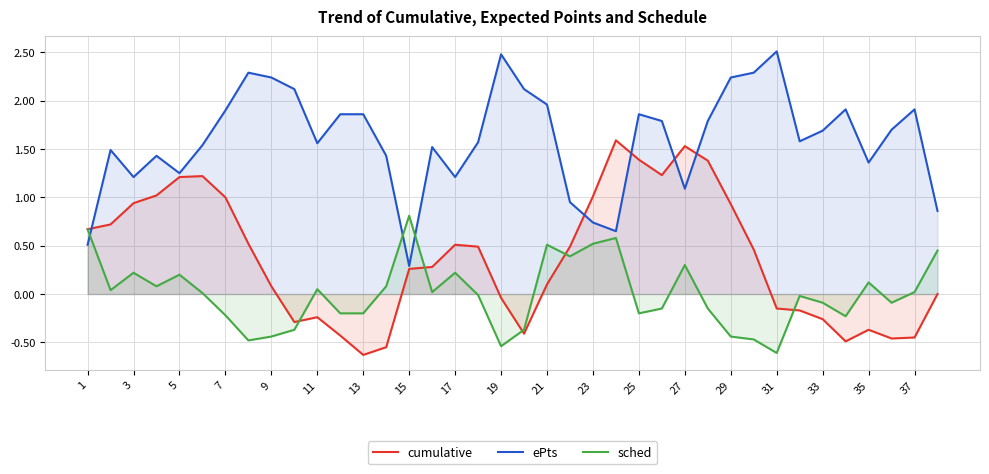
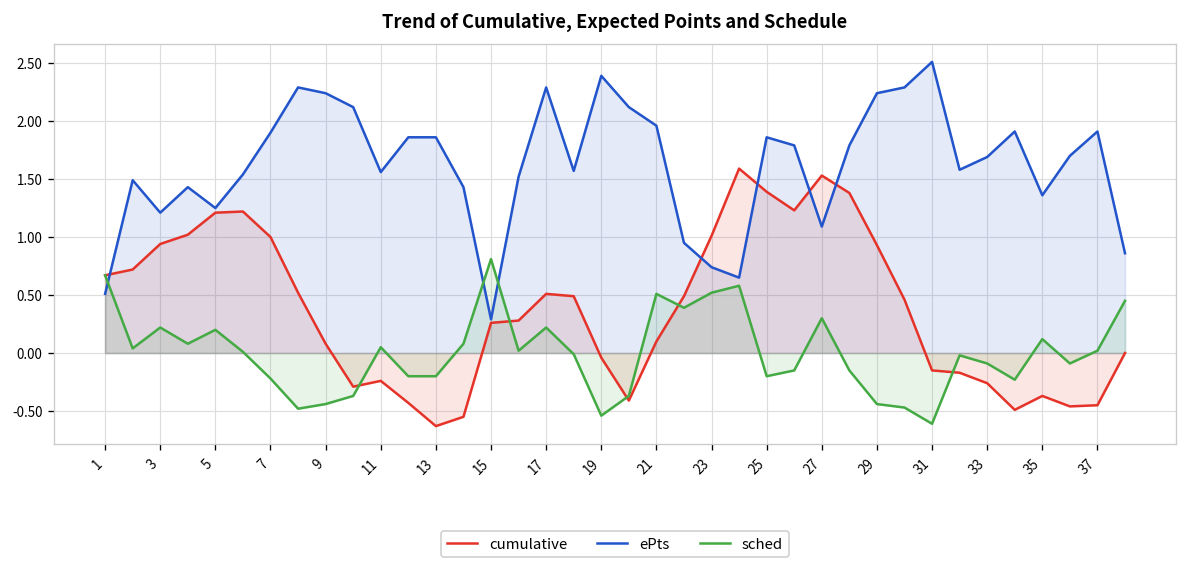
ePts, 17: 1.2 -> 2.3
ePts, 19: 2.5 -> 2.4
